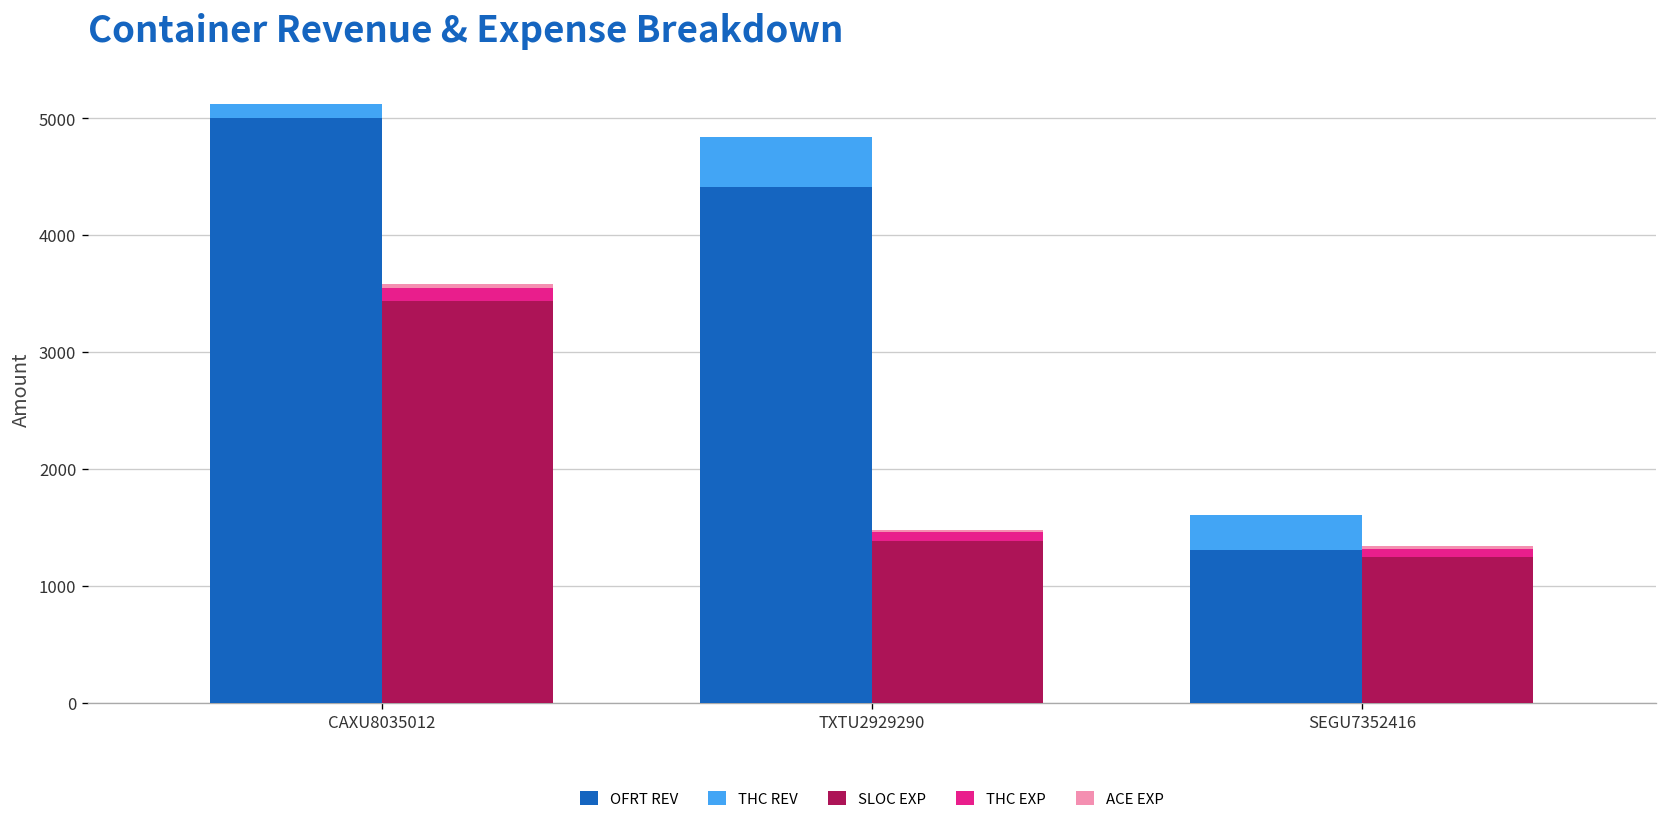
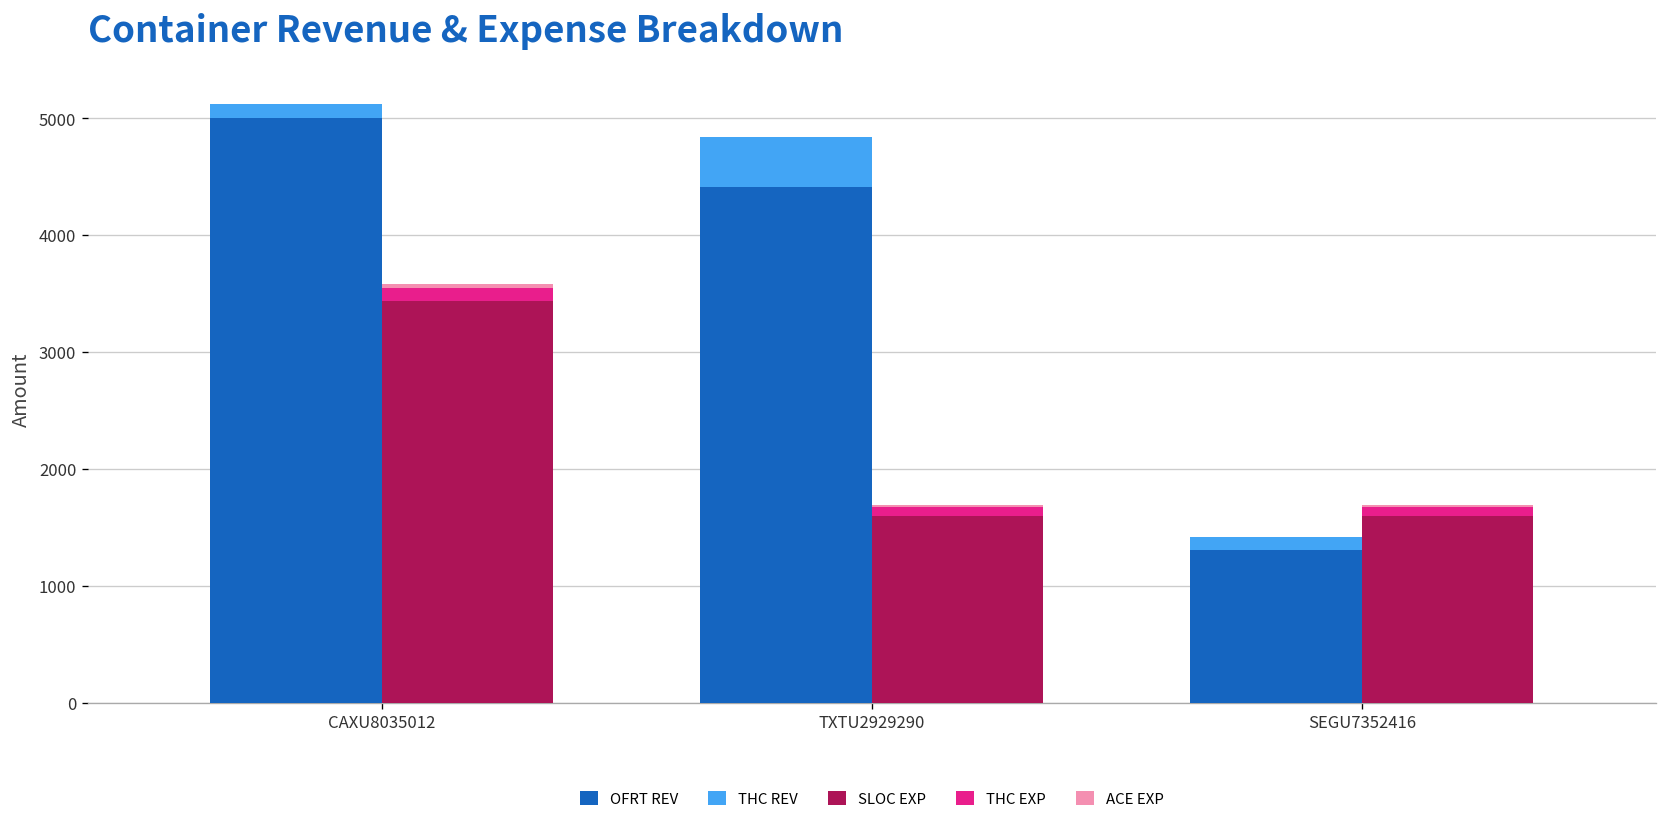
SLOC EXP, TXTU2929290: 1400 -> 1600
THC REV, SEGU7352416: 300 -> 100
SLOC EXP, SEGU7352416: 1200 -> 1600
